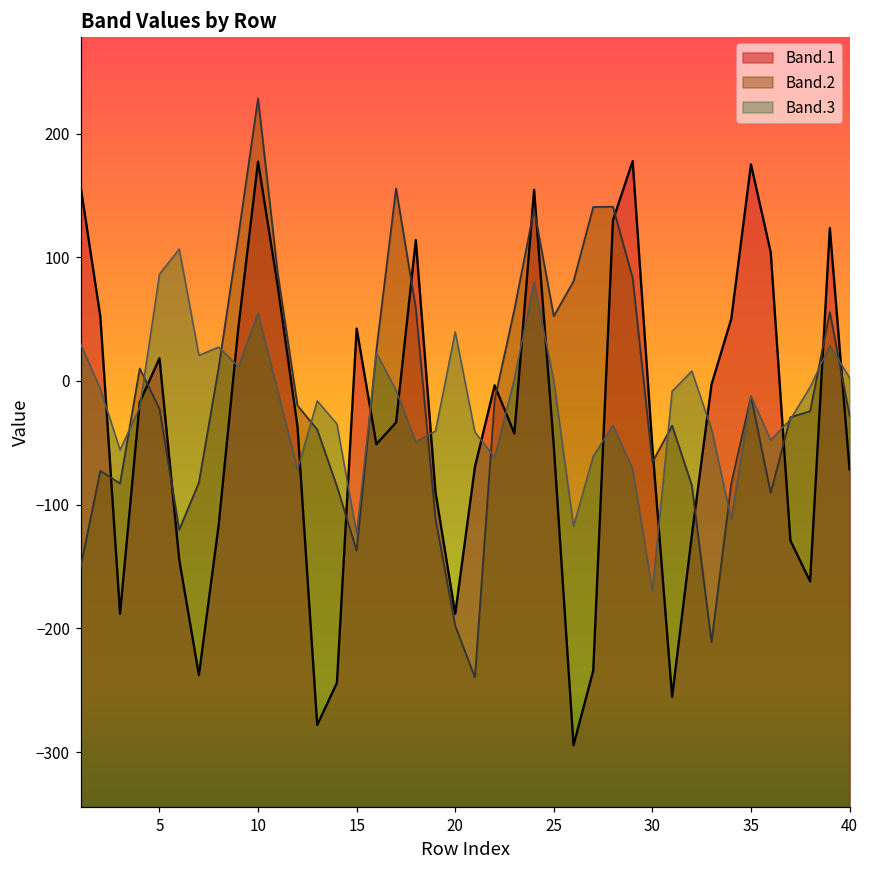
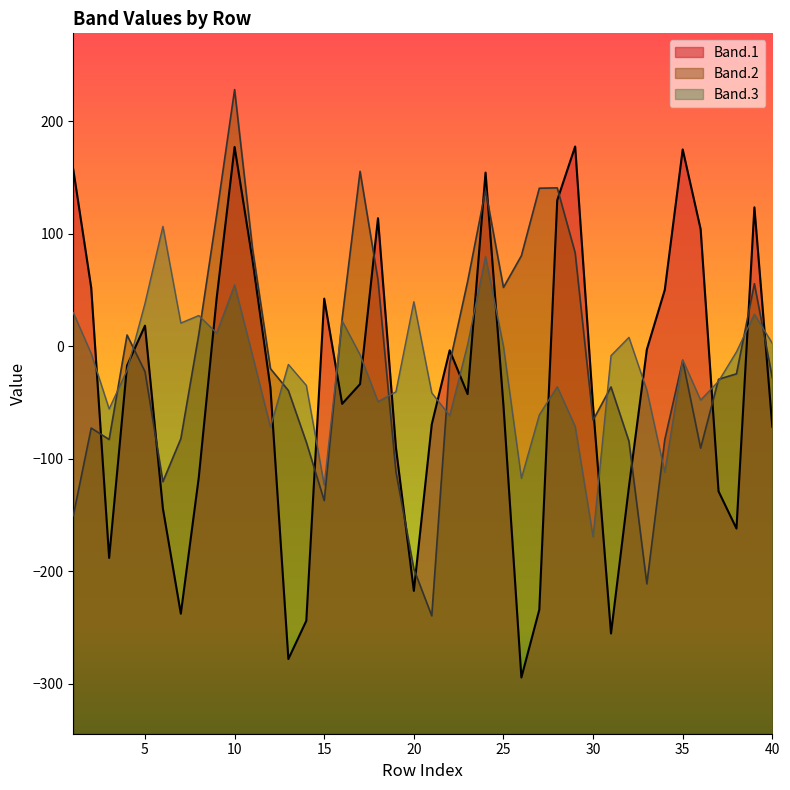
Band.3, 5: 86 -> 38
Band.1, 20: -188 -> -217
